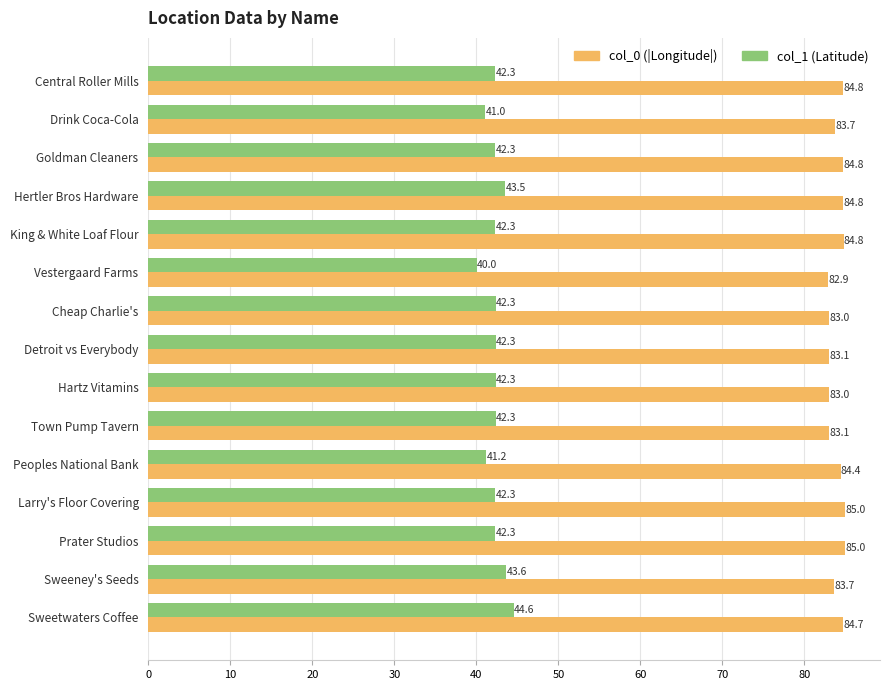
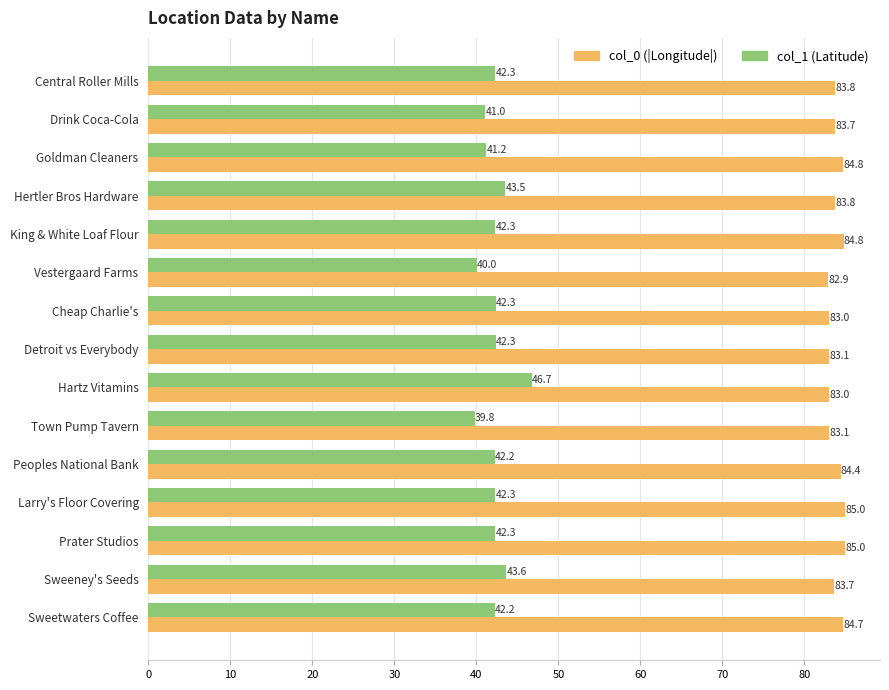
col_0 (|Longitude|), Central Roller Mills: 84.8 -> 83.8
col_1 (Latitude), Goldman Cleaners: 42.3 -> 41.2
col_0 (|Longitude|), Hertler Bros Hardware: 84.8 -> 83.8
col_1 (Latitude), Hartz Vitamins: 42.3 -> 46.7
col_1 (Latitude), Town Pump Tavern: 42.3 -> 39.8
col_1 (Latitude), Peoples National Bank: 41.2 -> 42.2
col_1 (Latitude), Sweetwaters Coffee: 44.6 -> 42.2
